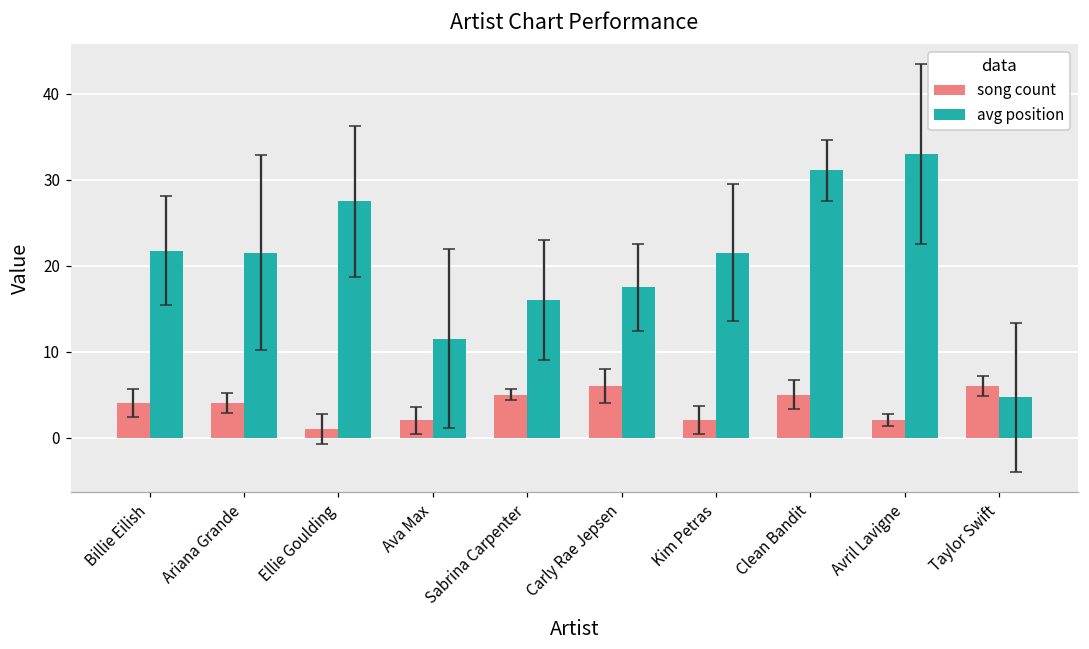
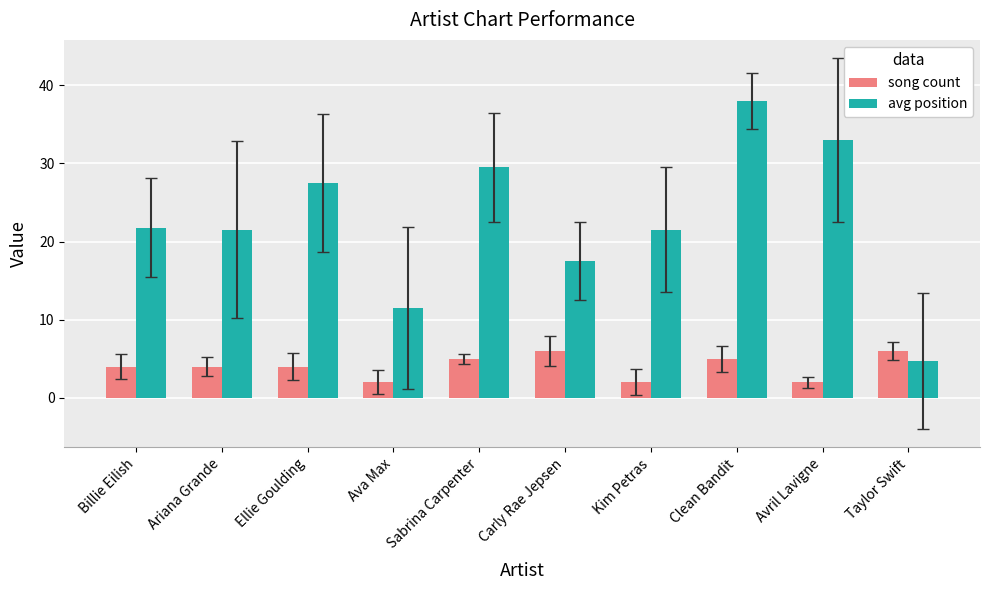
song count, Ellie Goulding: 1 -> 4
avg position, Sabrina Carpenter: 16 -> 30
avg position, Clean Bandit: 31 -> 38
